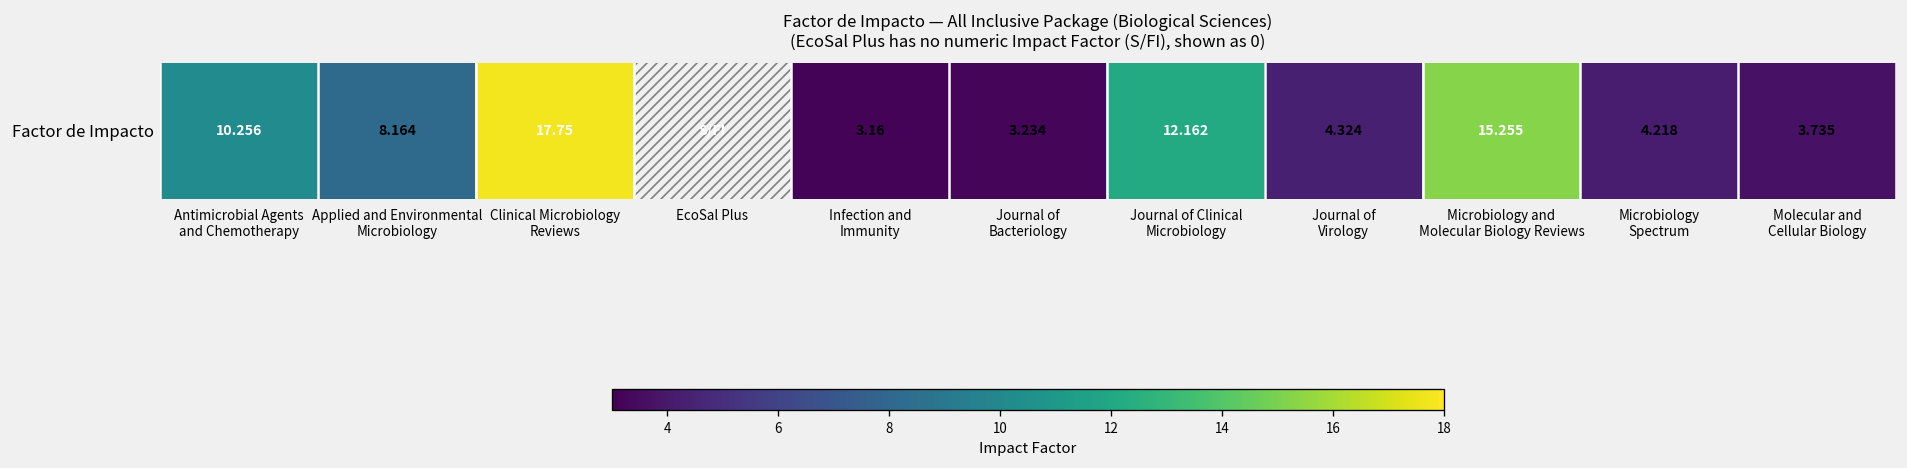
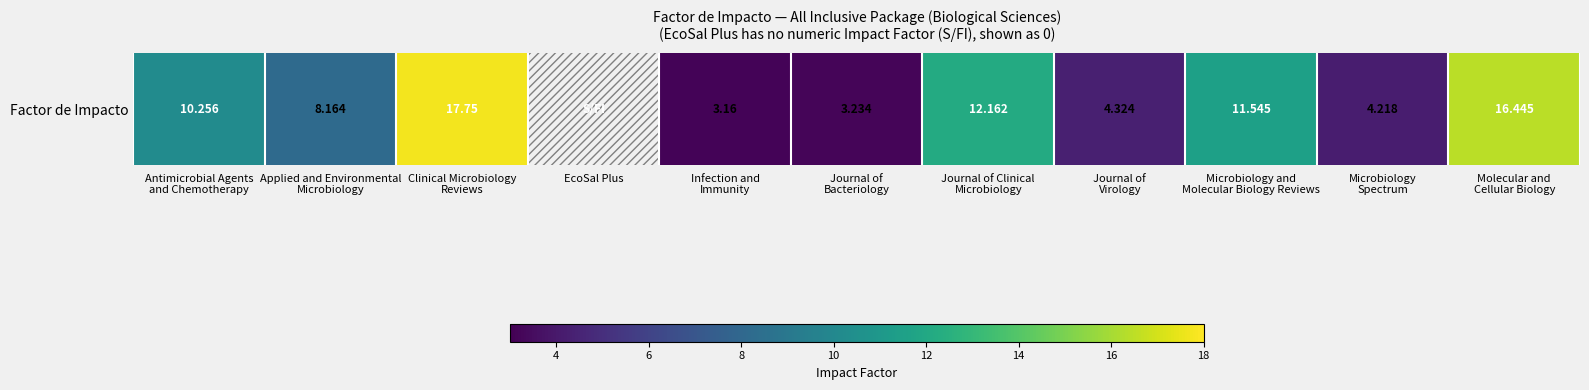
Factor de Impacto, Microbiology and Molecular Biology Reviews: 15.255 -> 11.545
Factor de Impacto, Molecular and Cellular Biology: 3.735 -> 16.445
